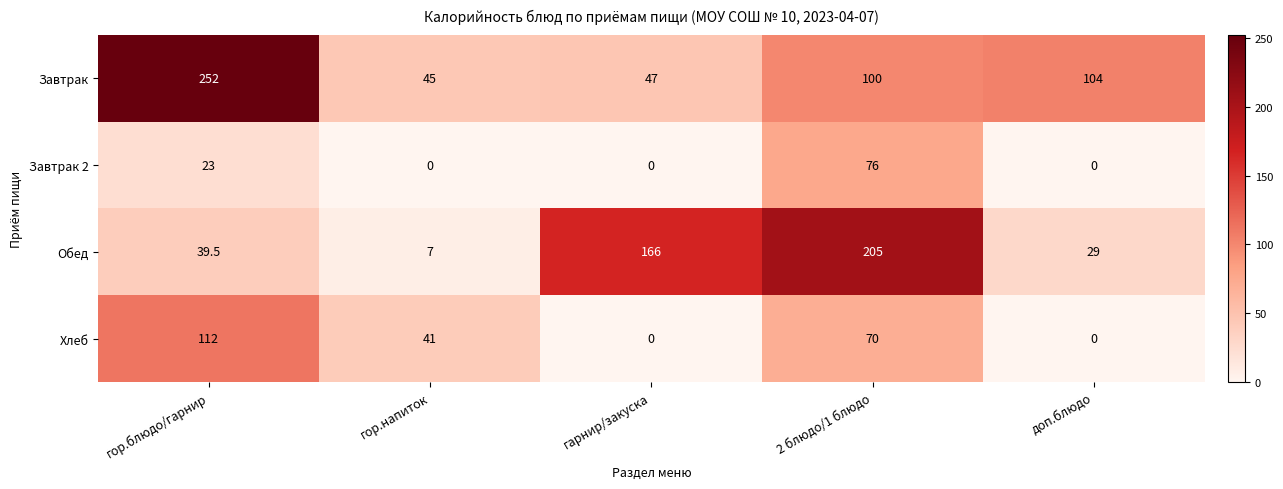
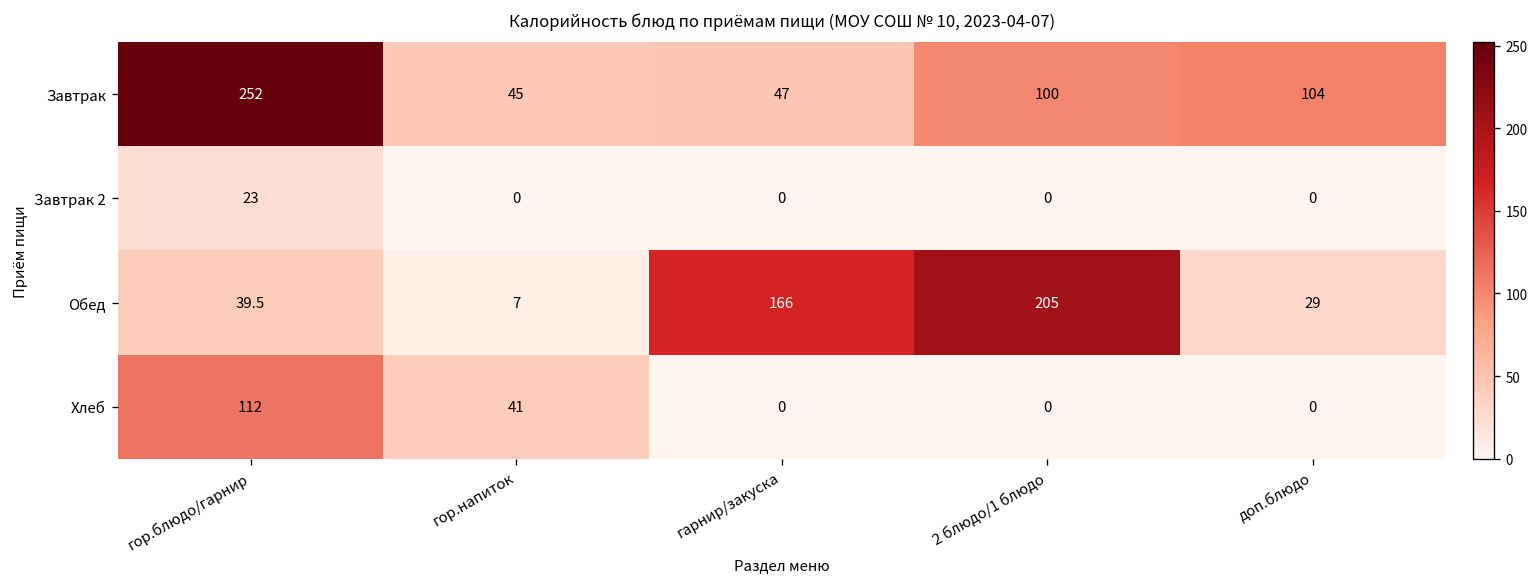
Завтрак 2, 2 блюдо/1 блюдо: 76 -> 0
Хлеб, 2 блюдо/1 блюдо: 70 -> 0
